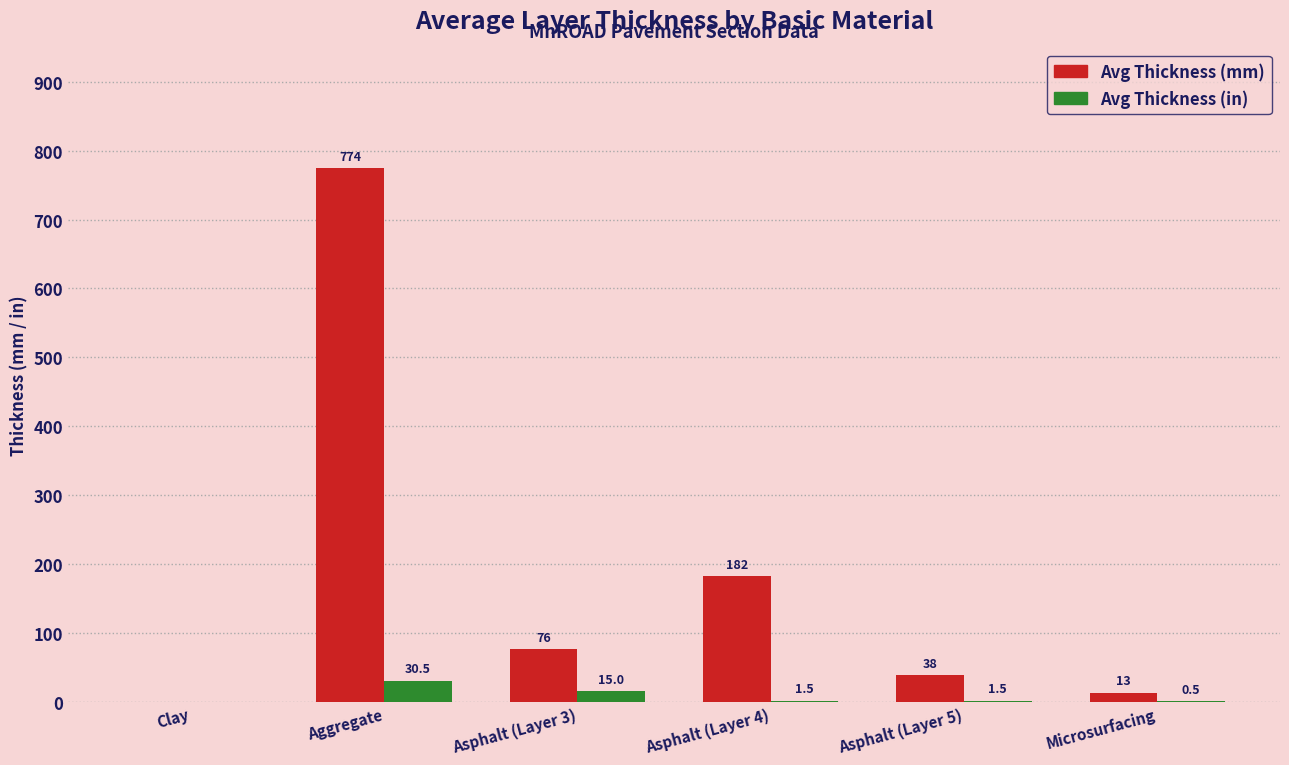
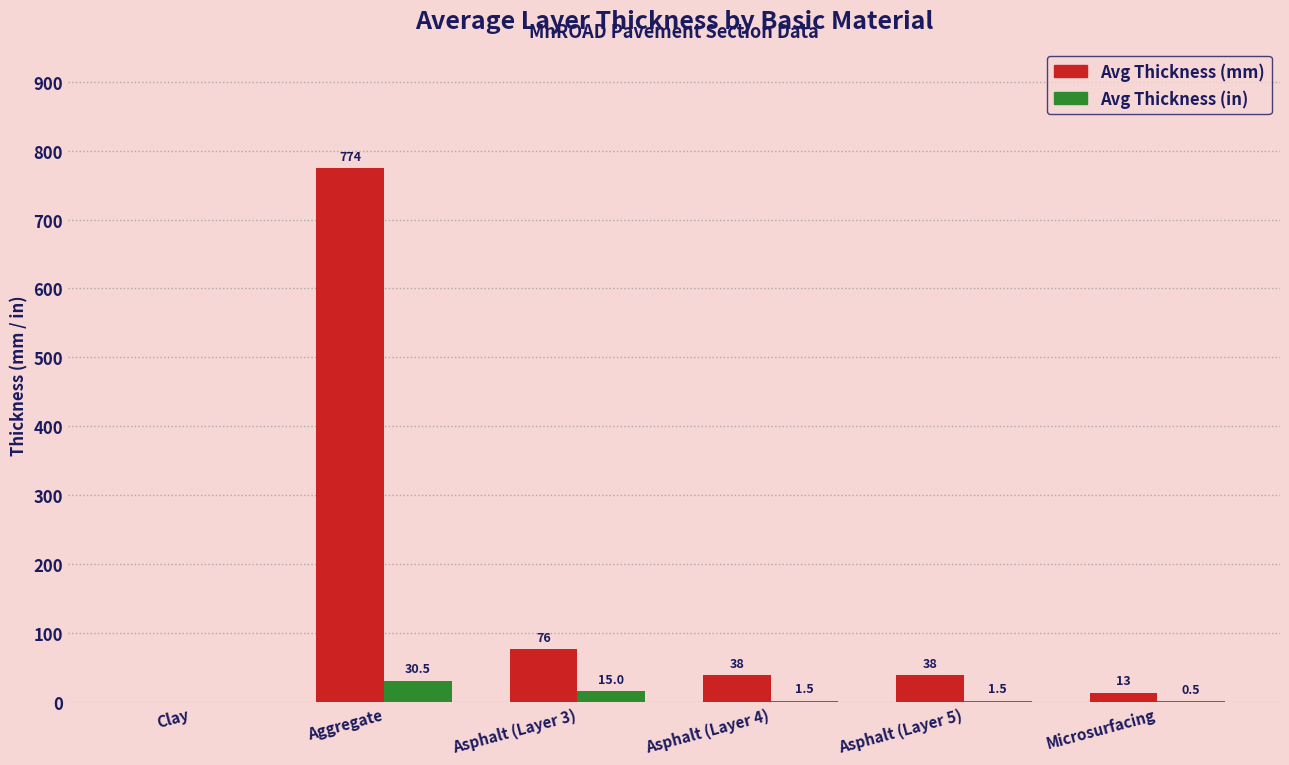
Avg Thickness (mm), Asphalt (Layer 4): 182 -> 38
